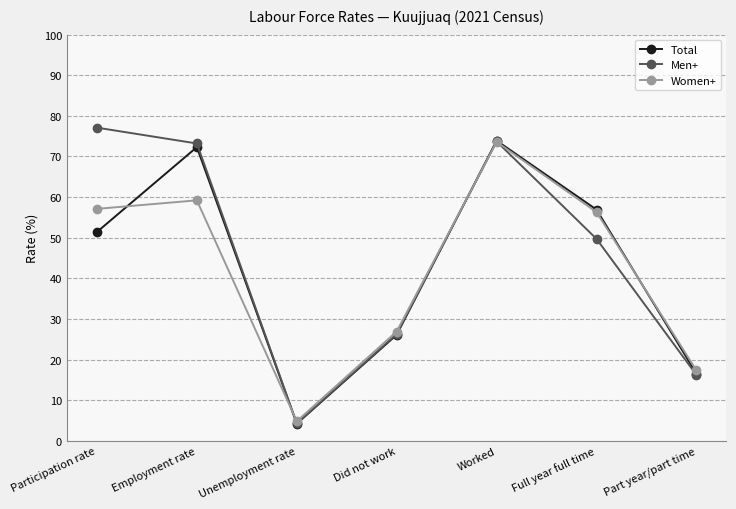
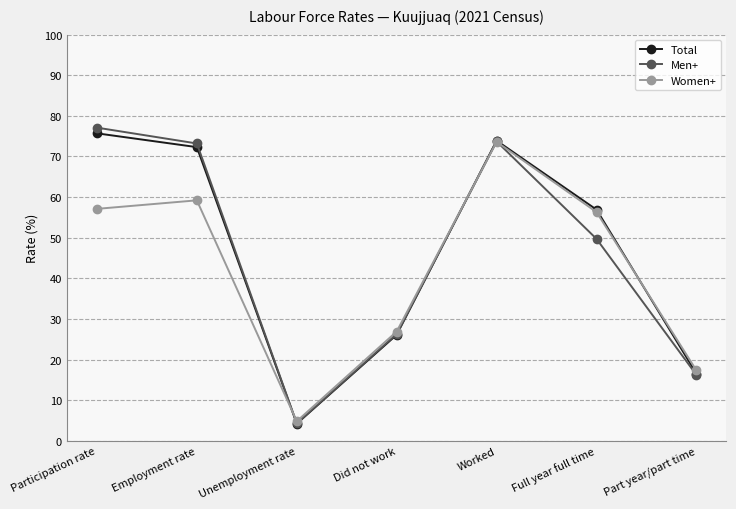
Total, Participation rate: 51 -> 76
